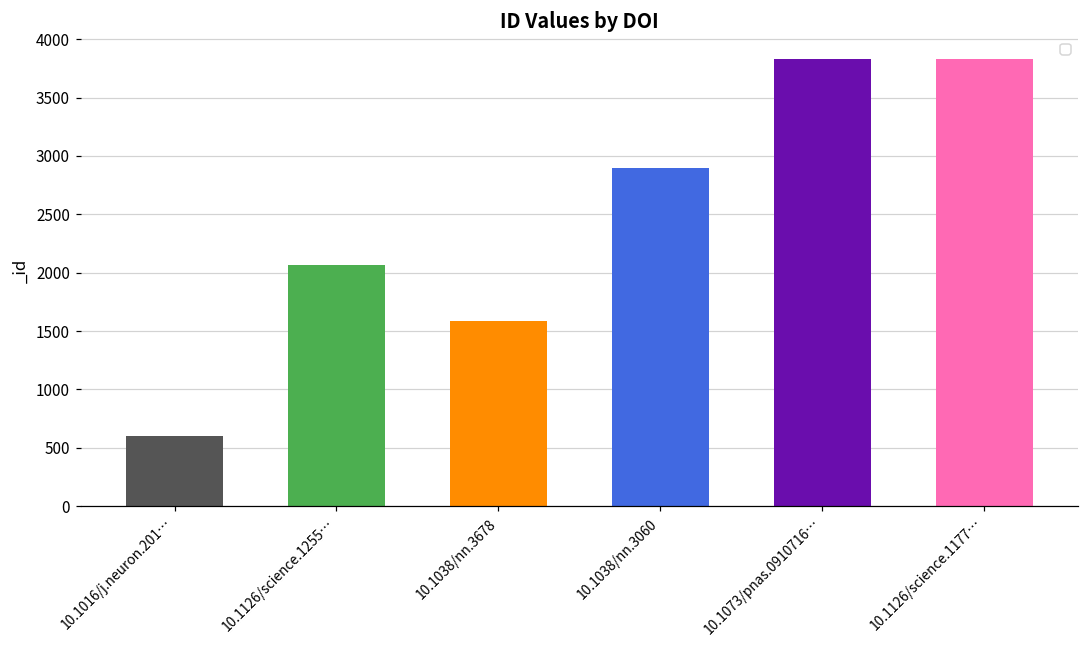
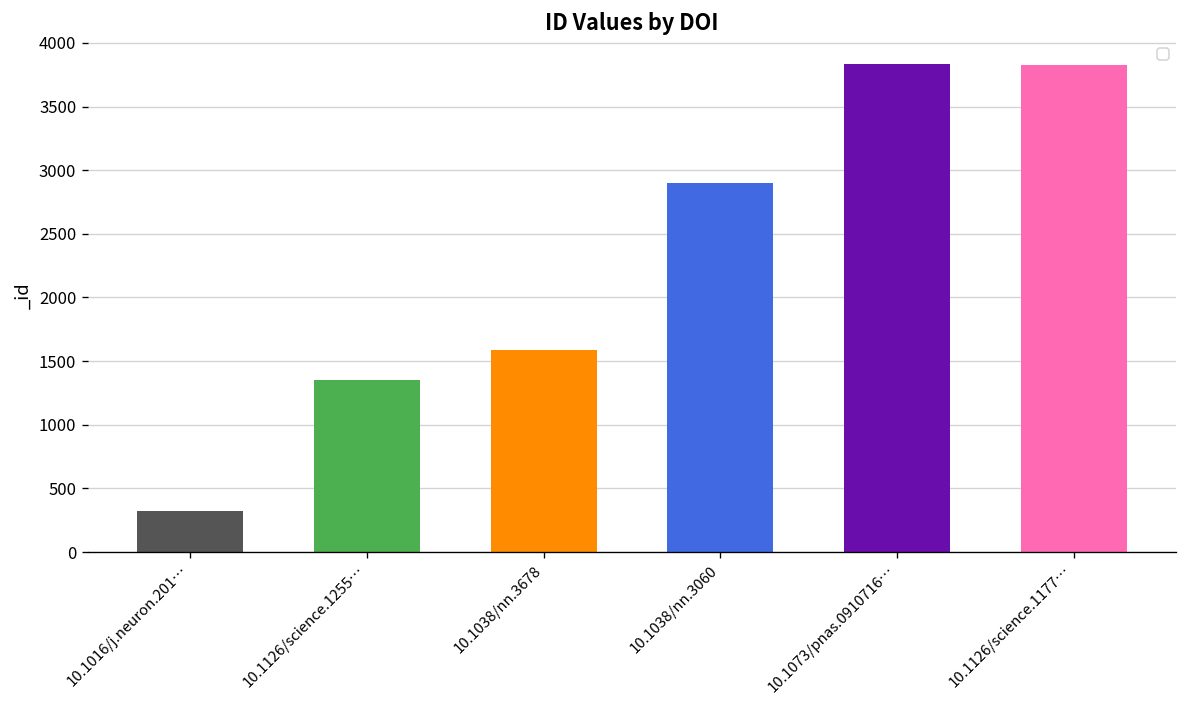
10.1016/j.neuron.201…: 600 -> 320
10.1126/science.1255…: 2060 -> 1350
